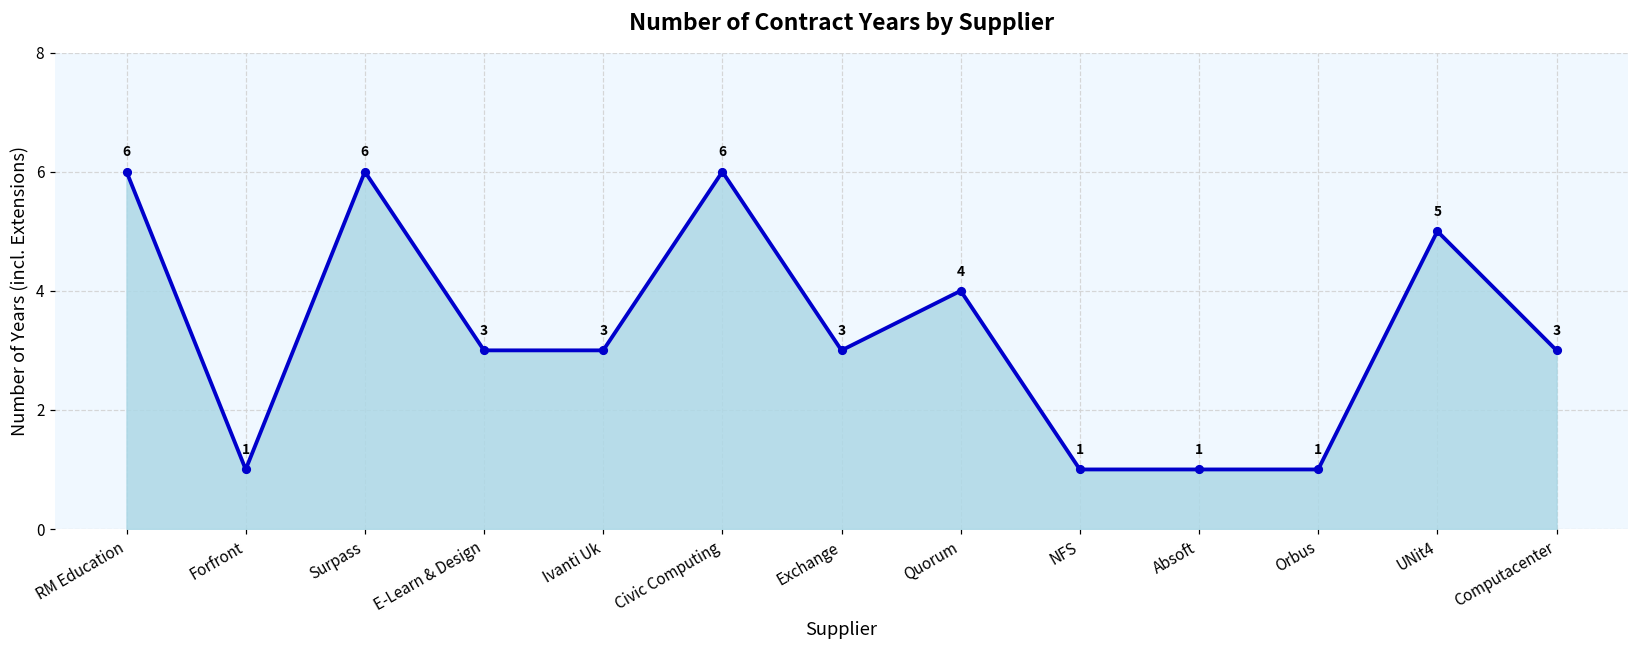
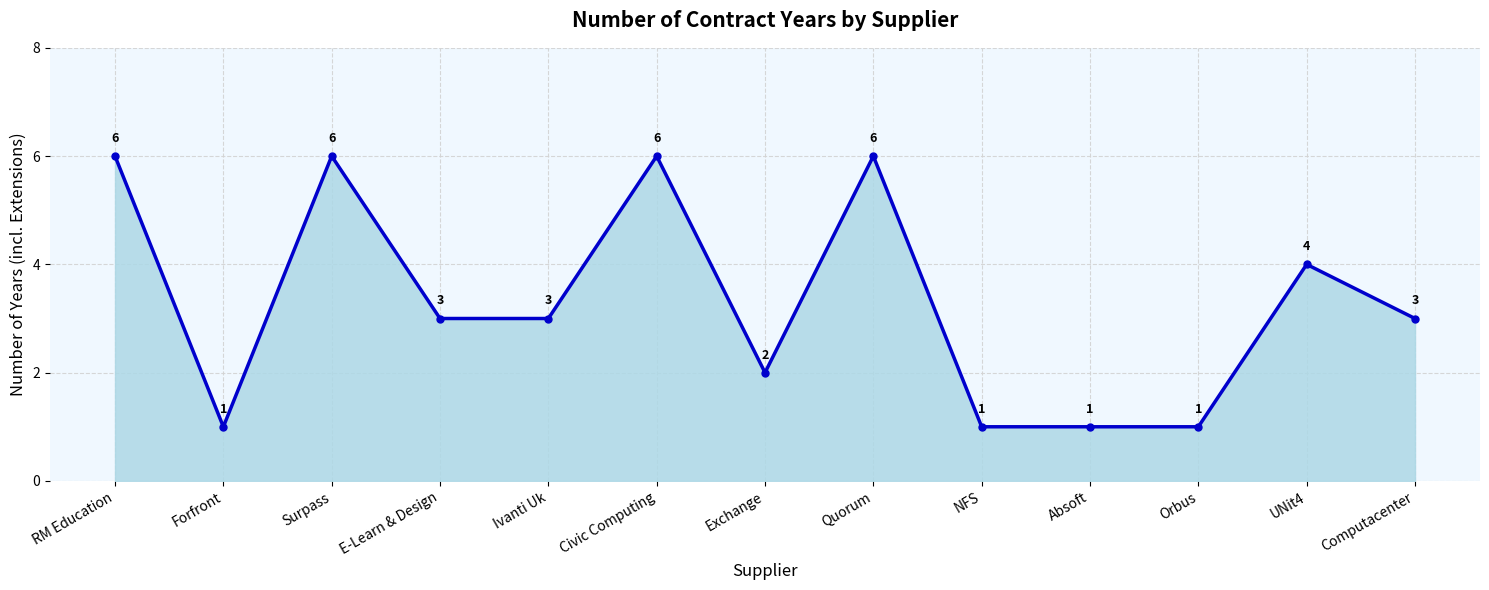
Exchange: 3 -> 2
Quorum: 4 -> 6
UNit4: 5 -> 4
